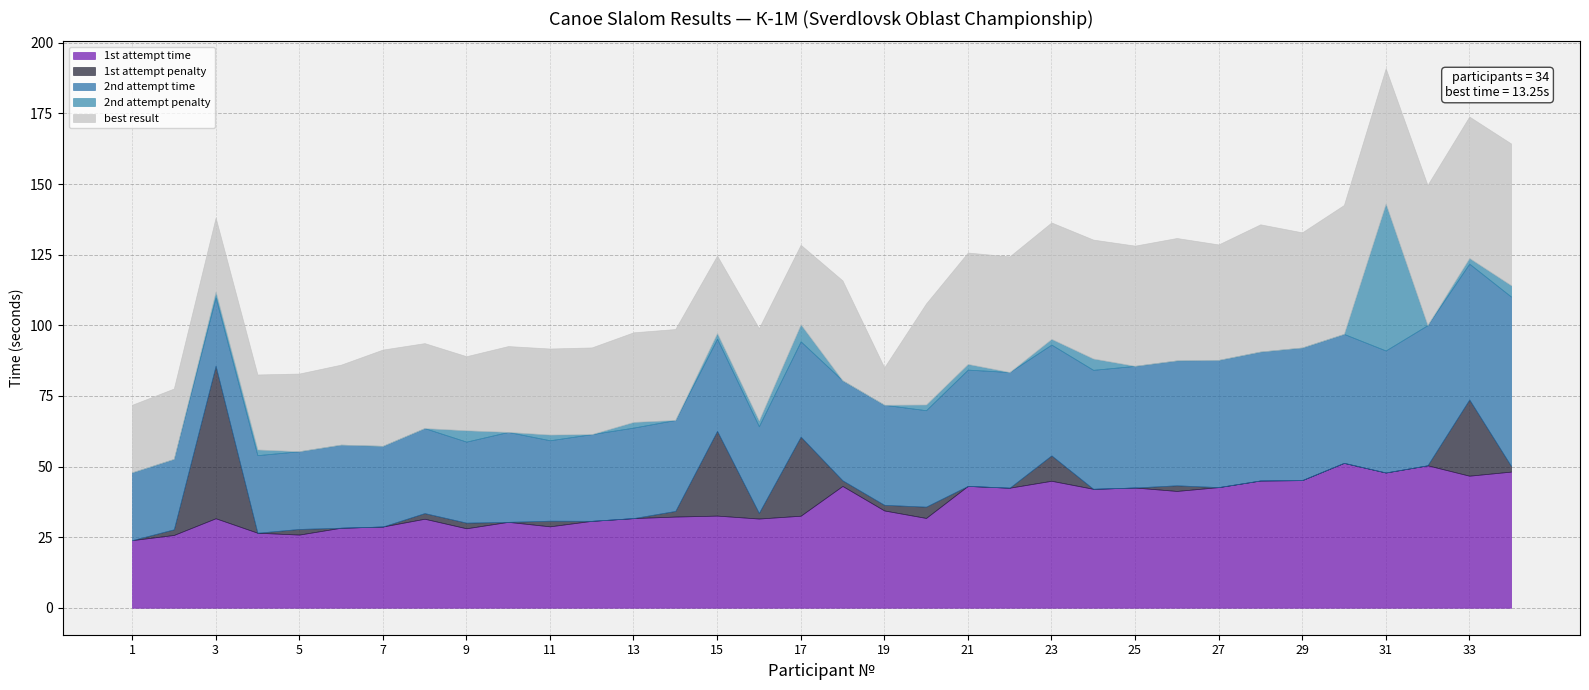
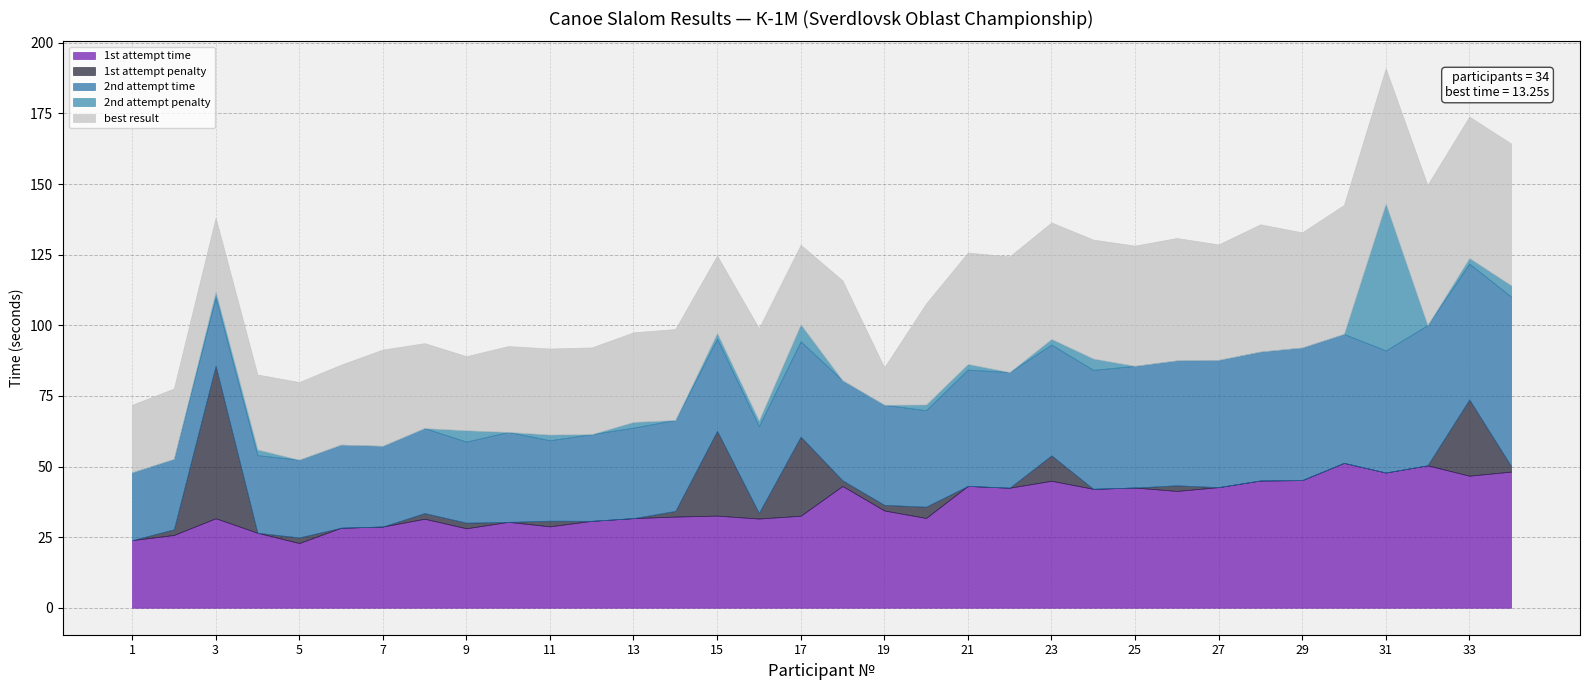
1st attempt time, 5: 26 -> 23
